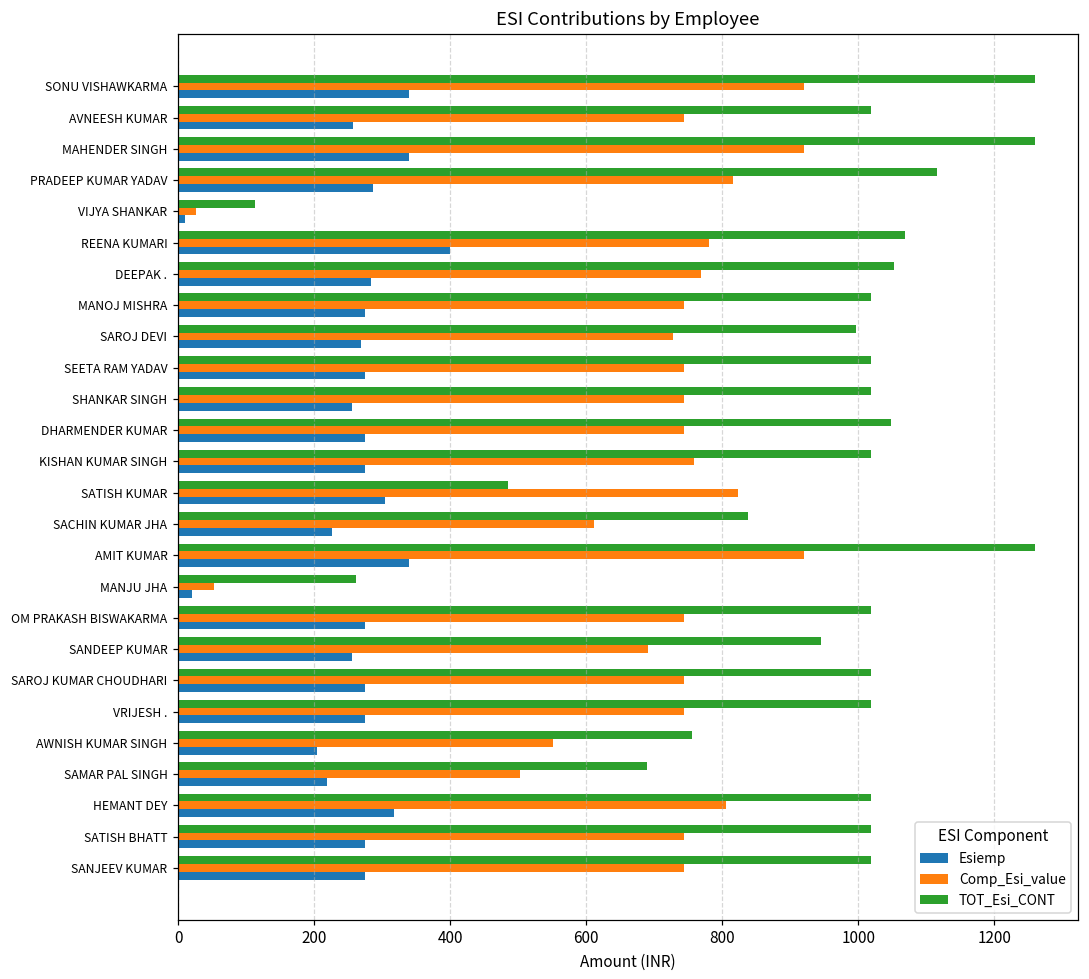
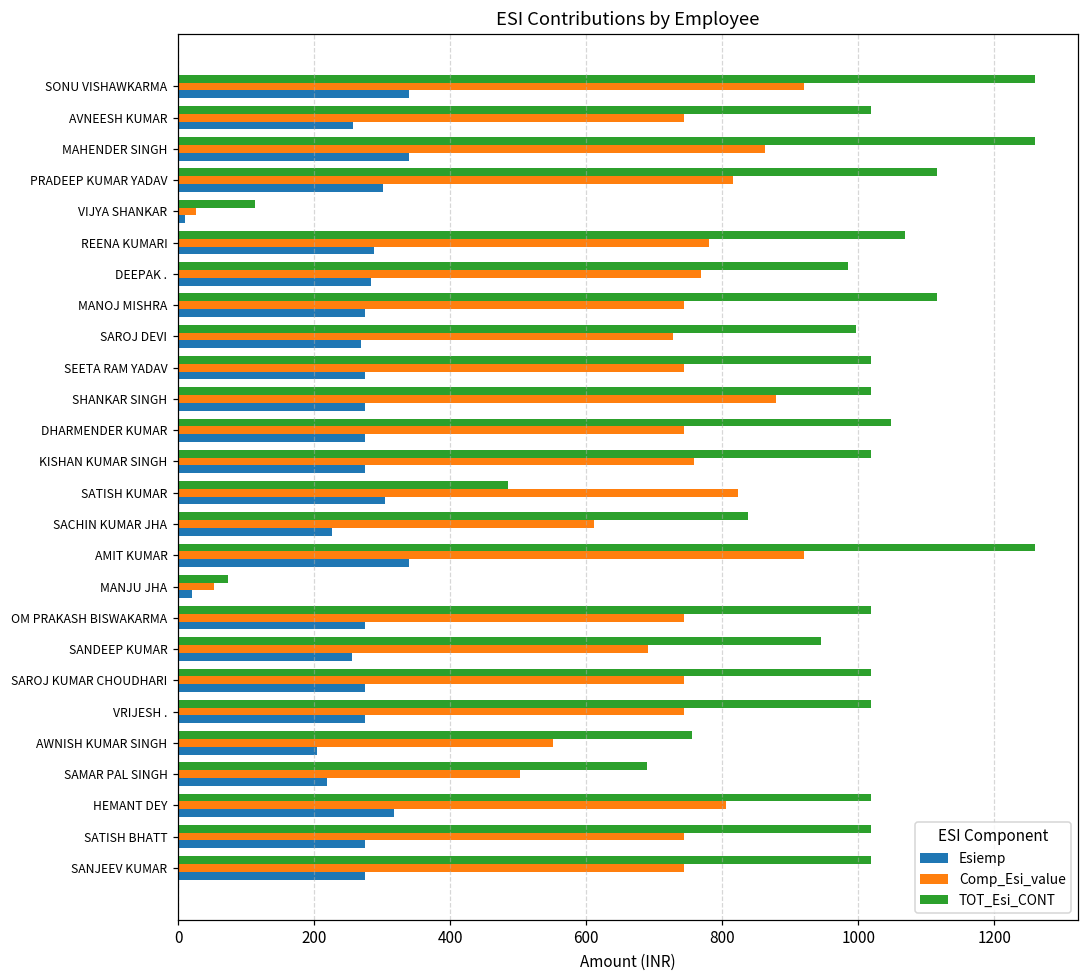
Comp_Esi_value, MAHENDER SINGH: 920 -> 860
Esiemp, PRADEEP KUMAR YADAV: 290 -> 300
Esiemp, REENA KUMARI: 400 -> 290
TOT_Esi_CONT, DEEPAK .: 1050 -> 990
TOT_Esi_CONT, MANOJ MISHRA: 1020 -> 1120
Comp_Esi_value, SHANKAR SINGH: 740 -> 880
Esiemp, SHANKAR SINGH: 260 -> 280
TOT_Esi_CONT, MANJU JHA: 260 -> 70
